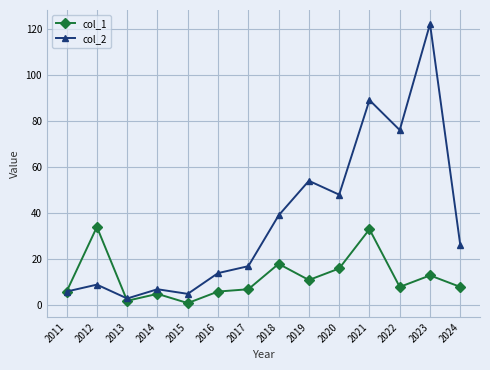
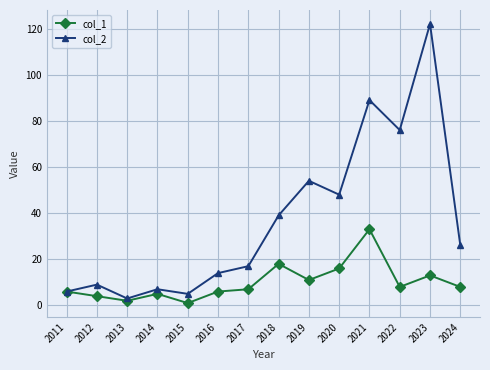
col_1, 2012: 34 -> 4
